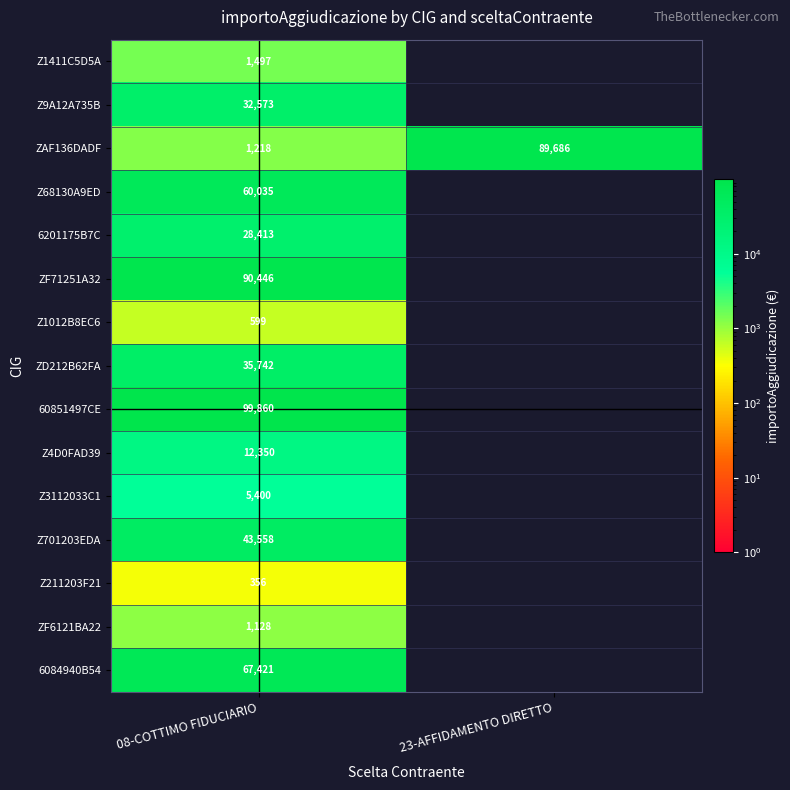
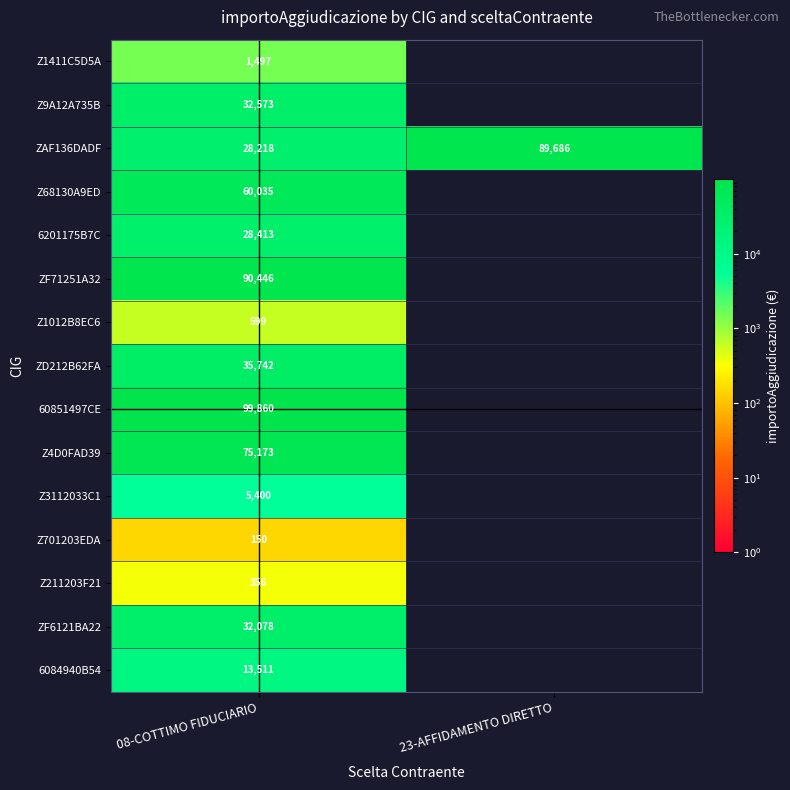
ZAF136DADF, 08-COTTIMO FIDUCIARIO: 1,218 -> 28,218
Z4D0FAD39, 08-COTTIMO FIDUCIARIO: 12,350 -> 75,173
Z701203EDA, 08-COTTIMO FIDUCIARIO: 43,558 -> 150
ZF6121BA22, 08-COTTIMO FIDUCIARIO: 1,128 -> 32,078
6084940B54, 08-COTTIMO FIDUCIARIO: 67,421 -> 13,511
